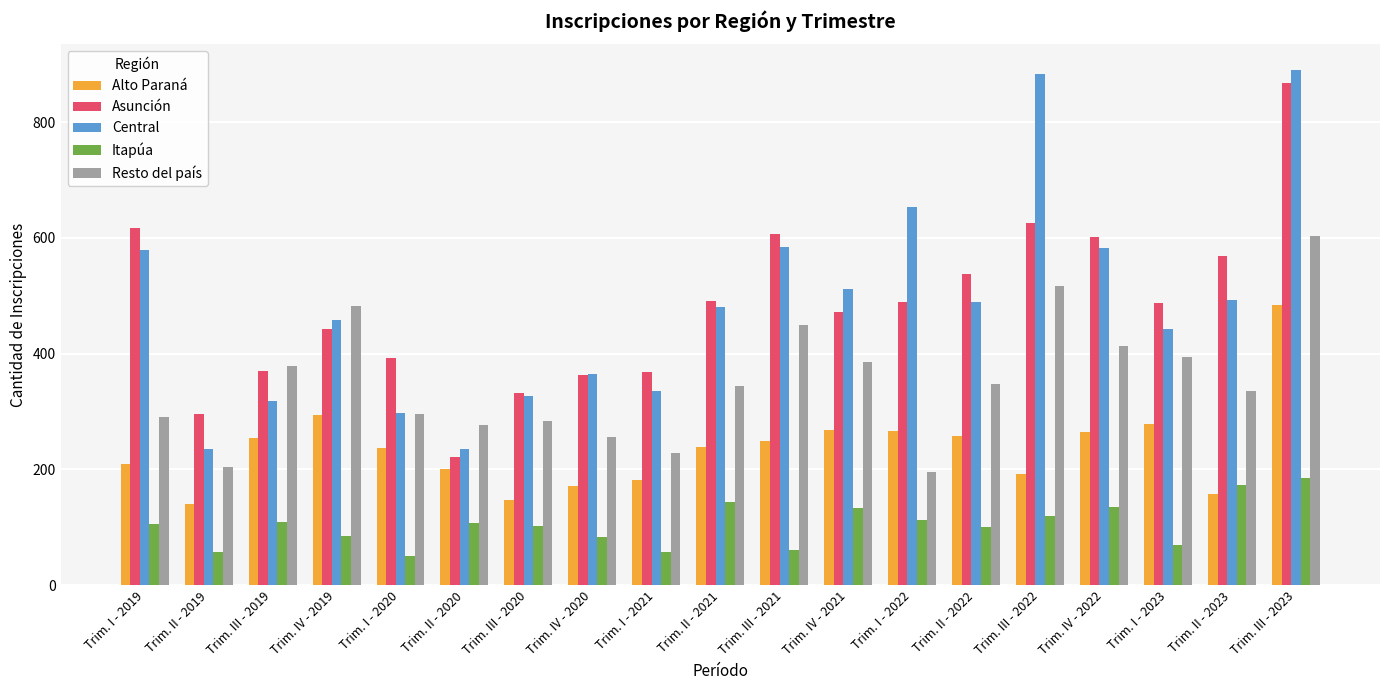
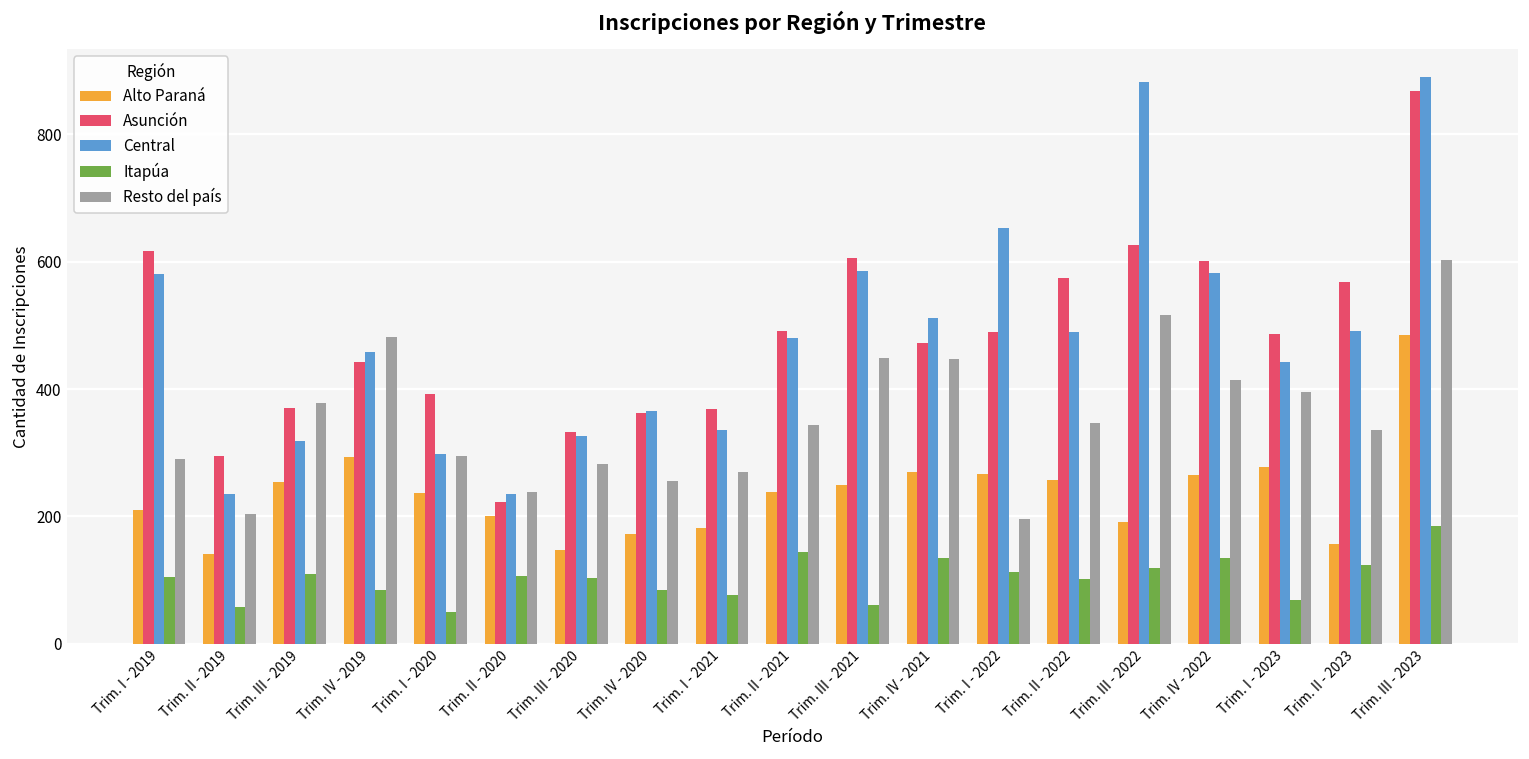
Resto del país, Trim. II - 2020: 280 -> 240
Itapúa, Trim. I - 2021: 60 -> 80
Resto del país, Trim. I - 2021: 230 -> 270
Resto del país, Trim. IV - 2021: 390 -> 450
Asunción, Trim. II - 2022: 540 -> 570
Itapúa, Trim. II - 2023: 170 -> 120
